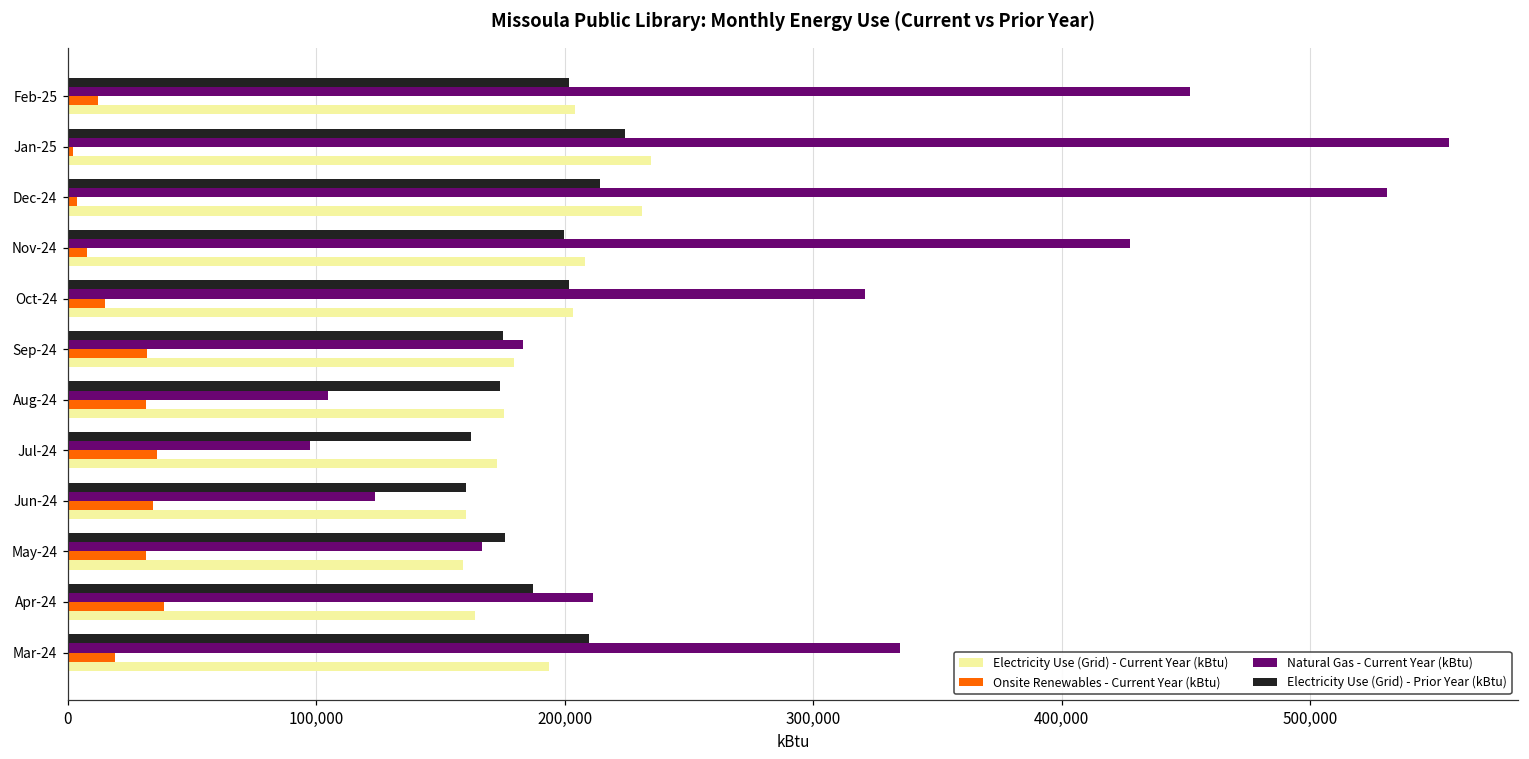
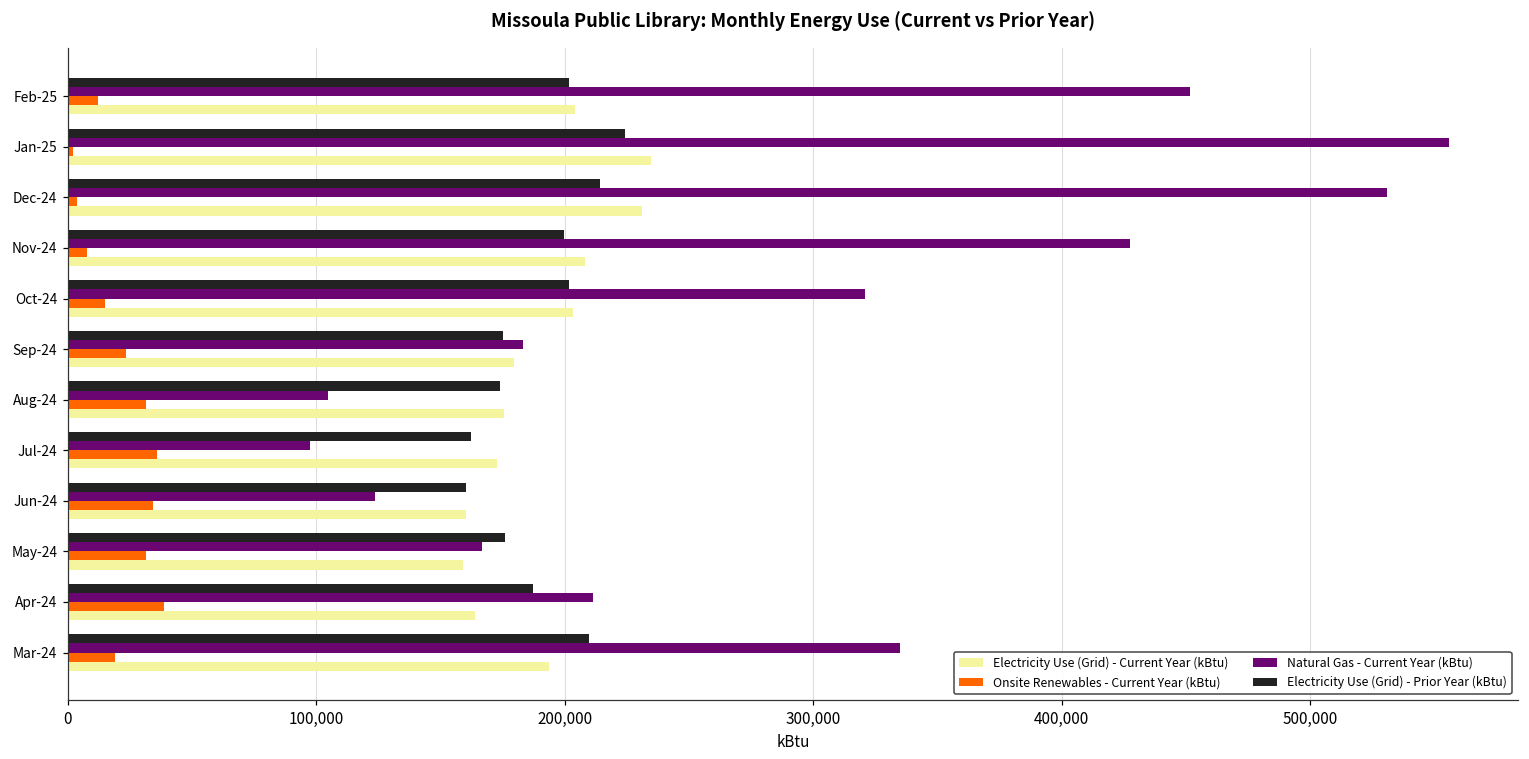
Onsite Renewables - Current Year (kBtu), Sep-24: 32,000 -> 23,000
